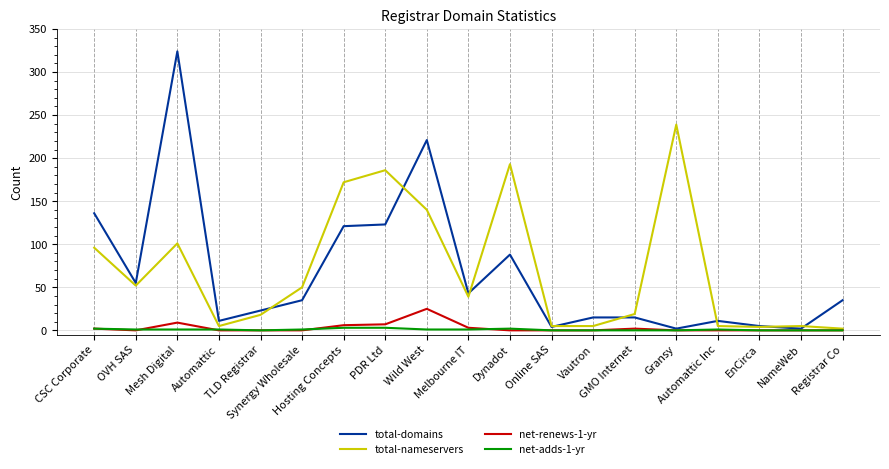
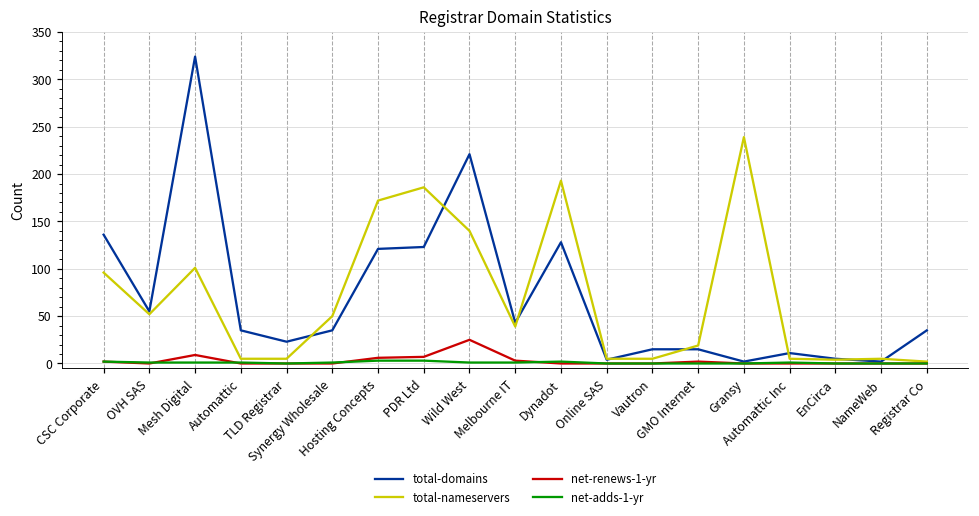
total-domains, Automattic: 10 -> 40
total-nameservers, TLD Registrar: 20 -> 10
total-domains, Dynadot: 90 -> 130
